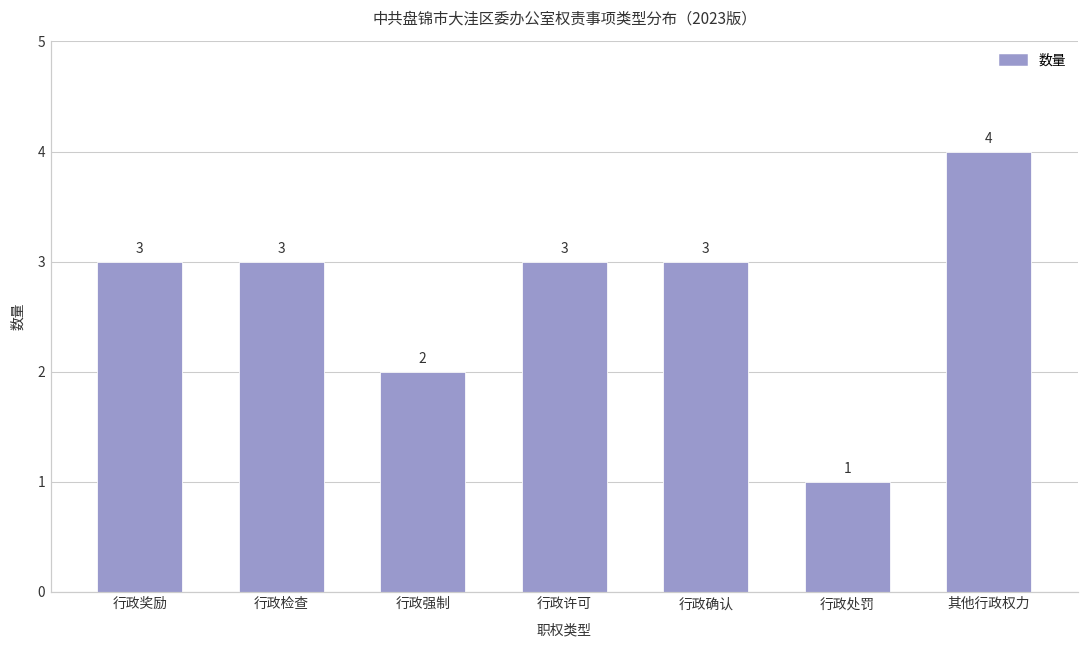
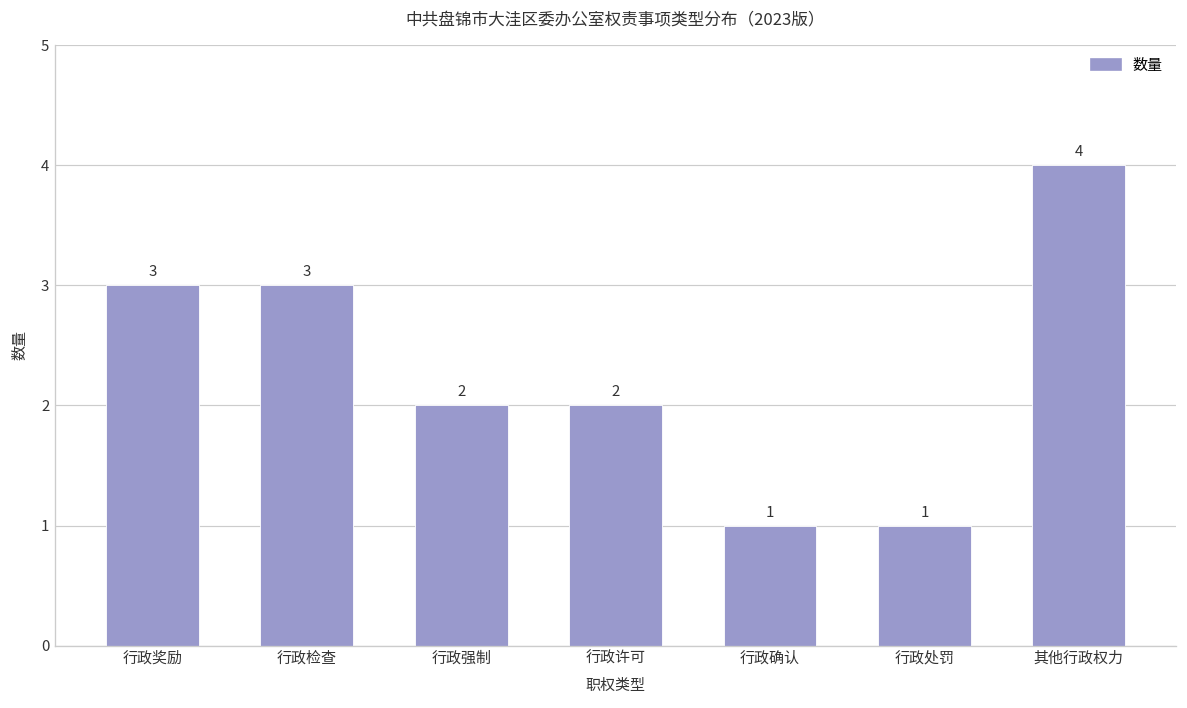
行政许可: 3 -> 2
行政确认: 3 -> 1
